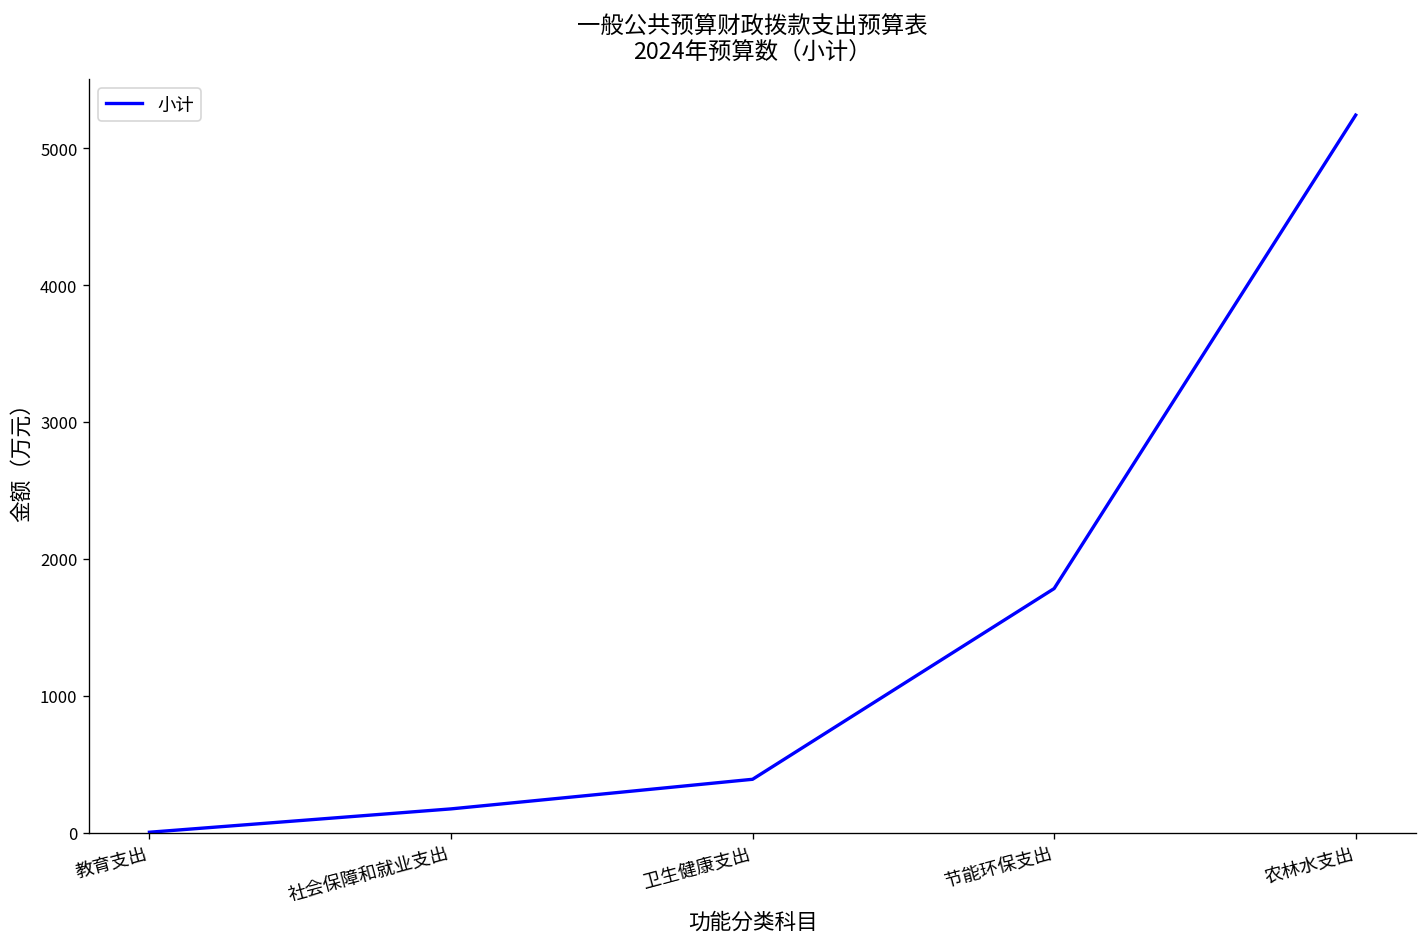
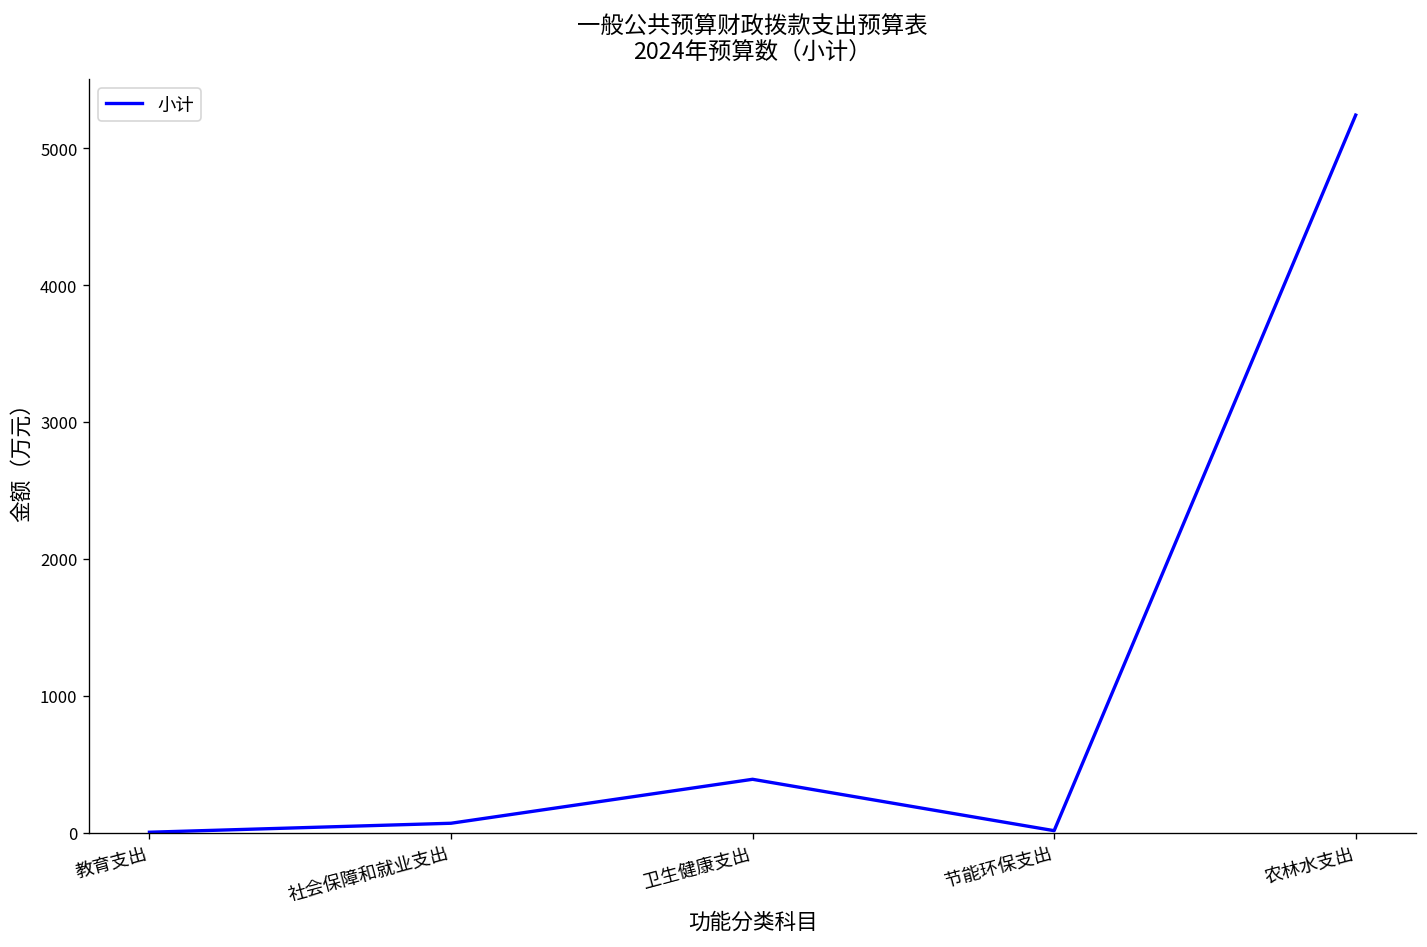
社会保障和就业支出: 170 -> 70
节能环保支出: 1780 -> 20
